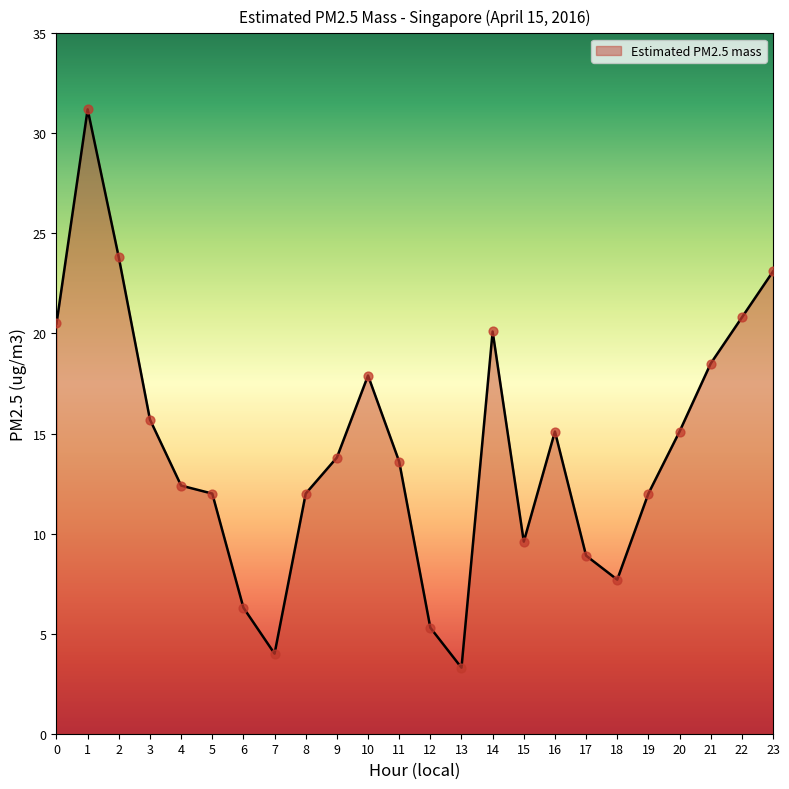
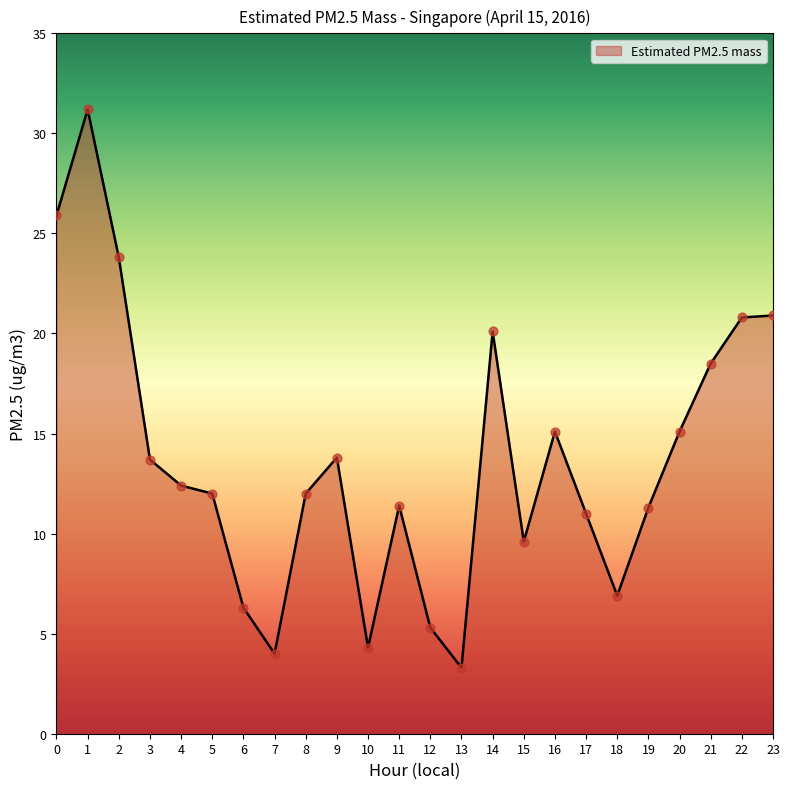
0: 20.5 -> 25.9
3: 15.7 -> 13.7
10: 17.9 -> 4.3
11: 13.6 -> 11.4
17: 8.9 -> 11.0
18: 7.7 -> 6.9
19: 12.0 -> 11.3
23: 23.1 -> 20.9
